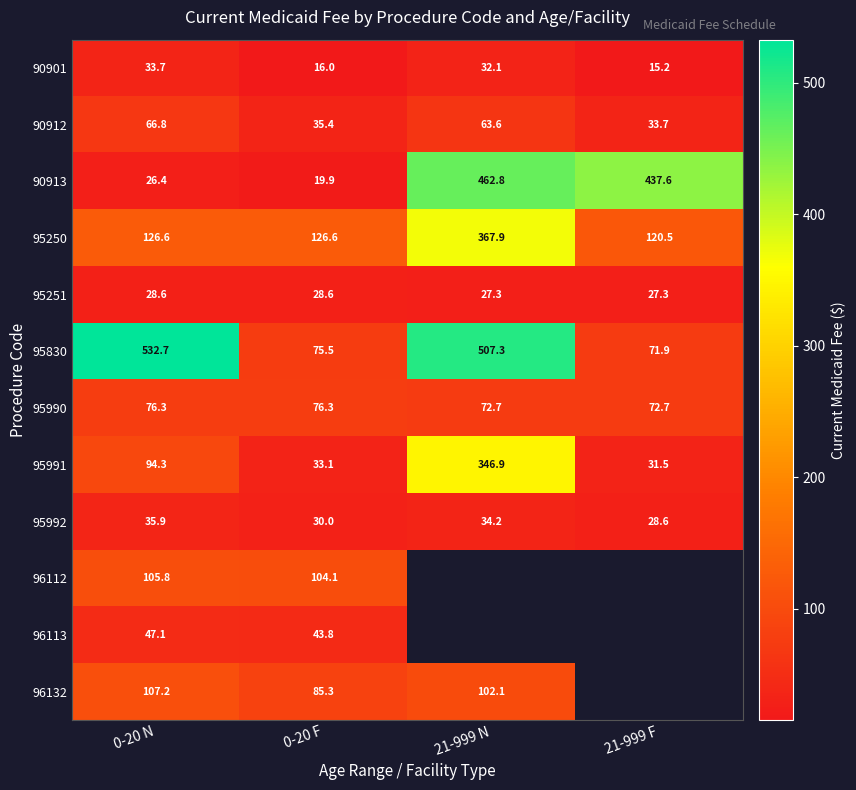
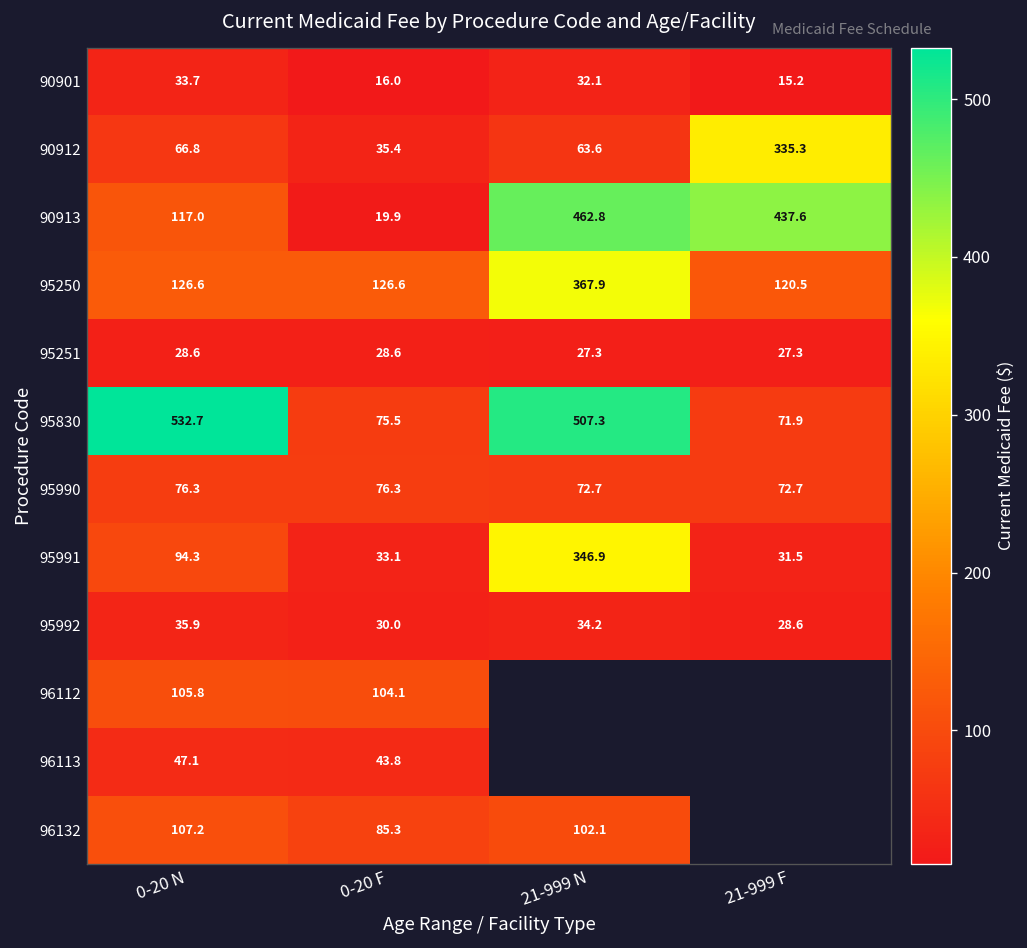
90912, 21-999 F: 33.7 -> 335.3
90913, 0-20 N: 26.4 -> 117.0
